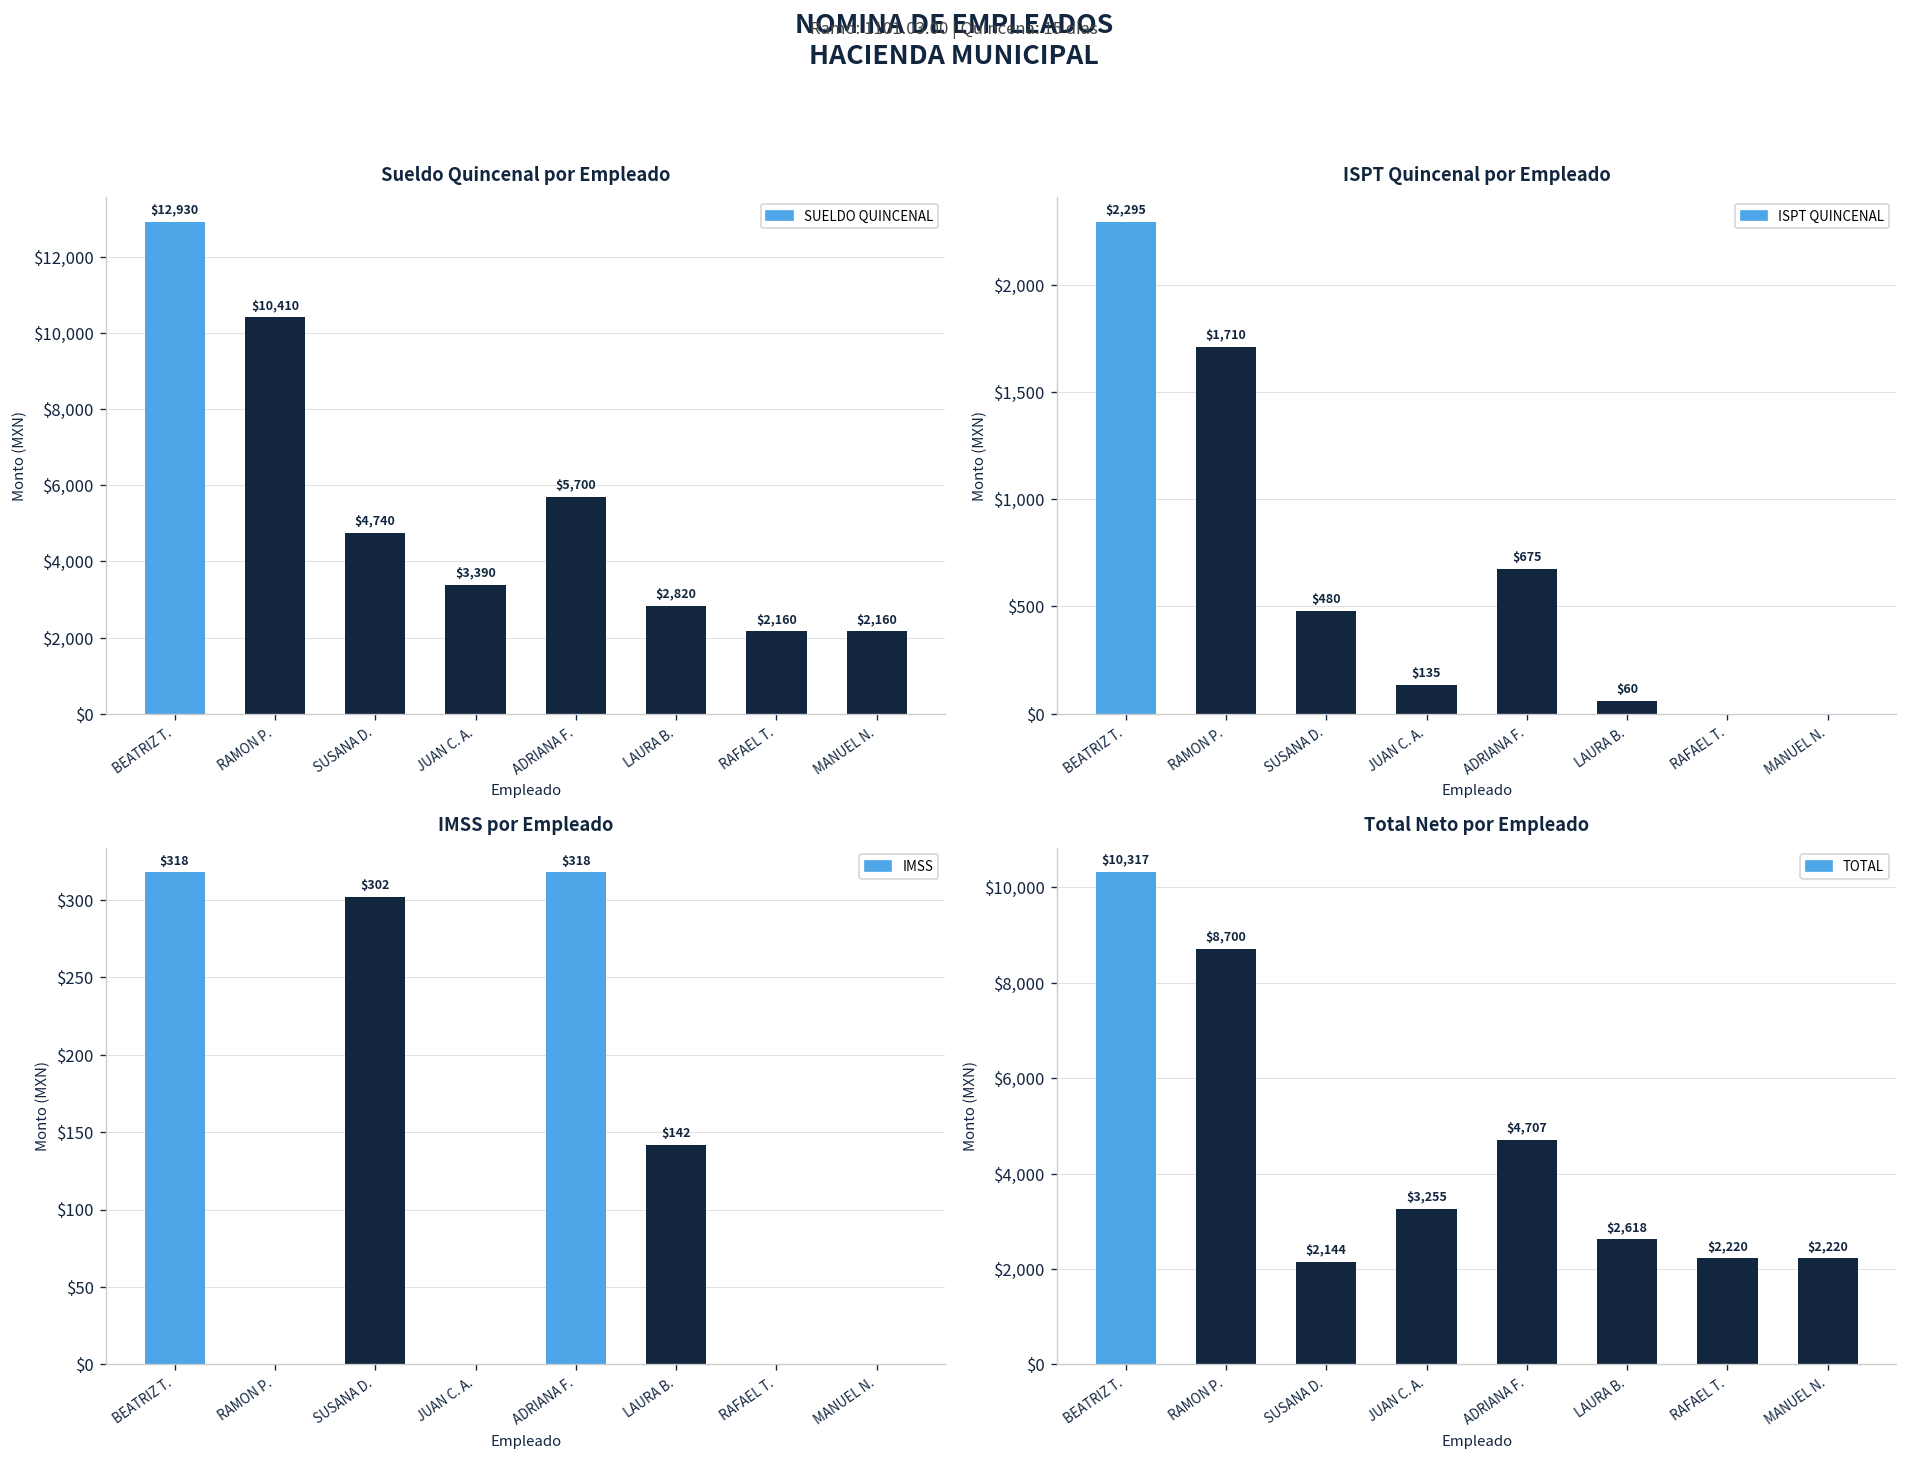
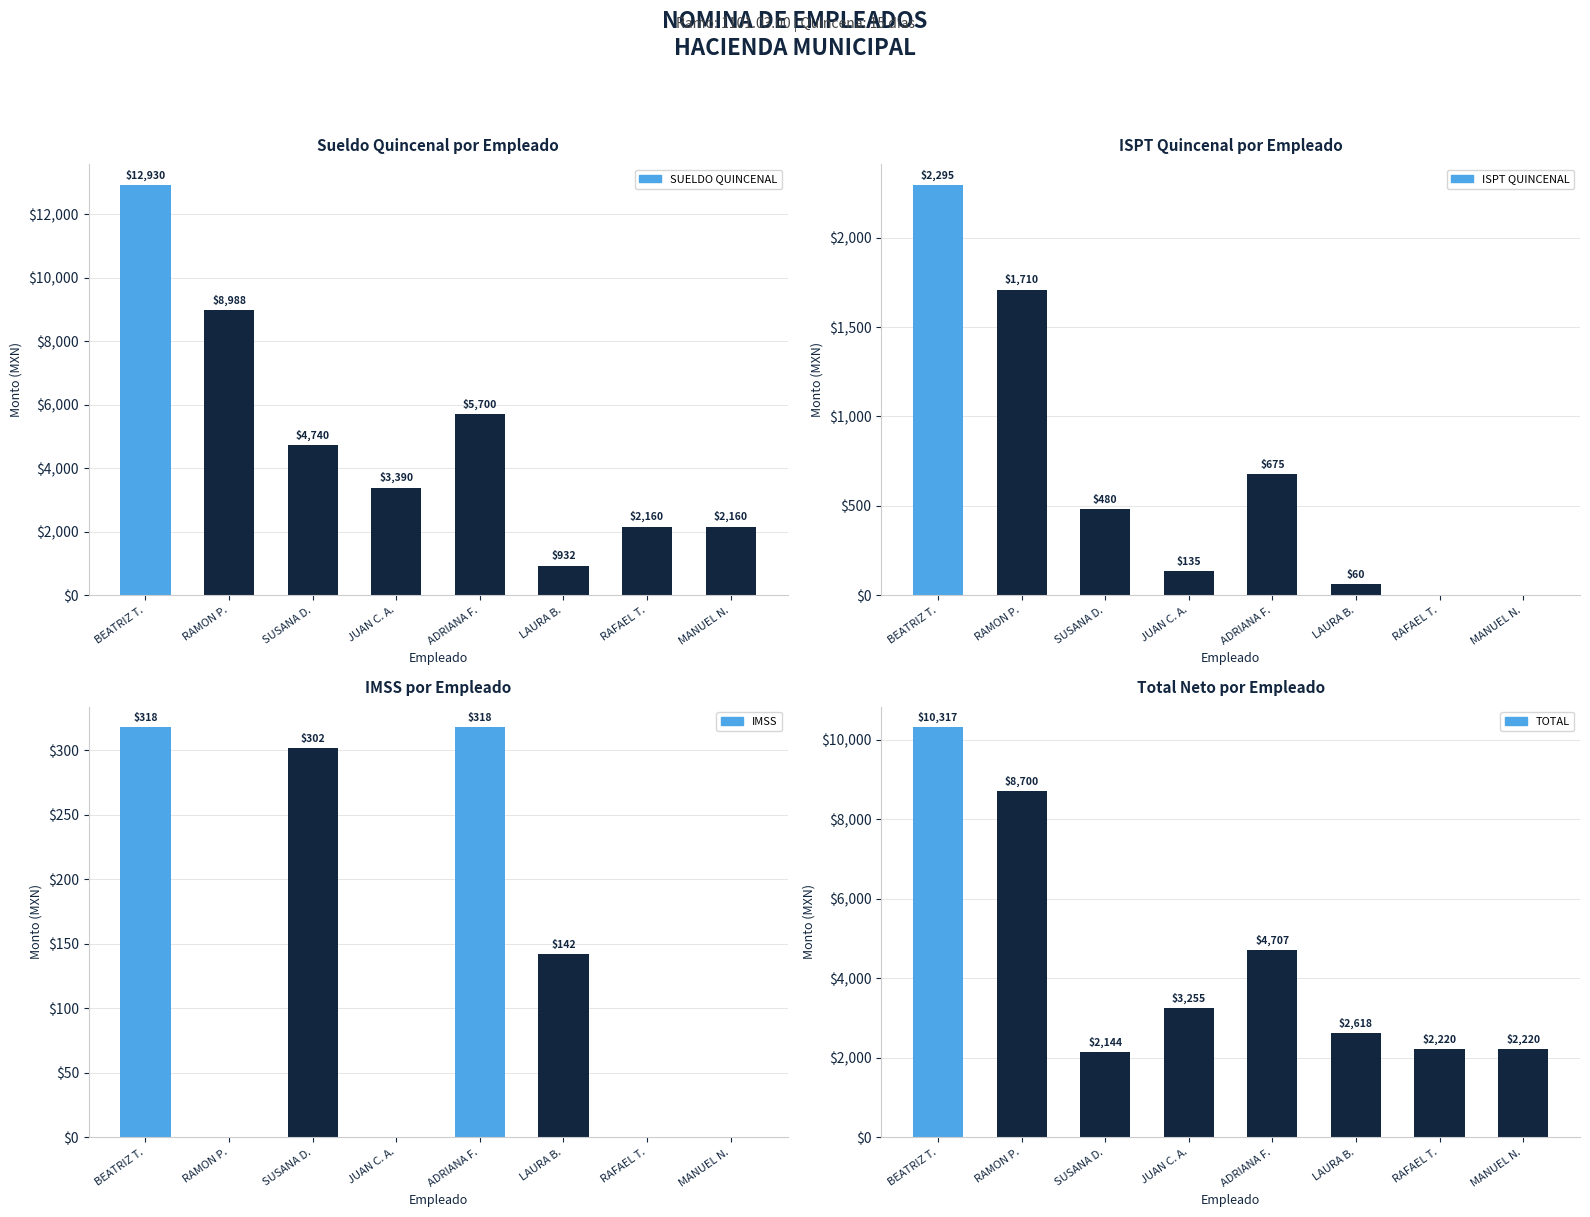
Sueldo Quincenal por Empleado, RAMON P.: $10,410 -> $8,988
Sueldo Quincenal por Empleado, LAURA B.: $2,820 -> $932
